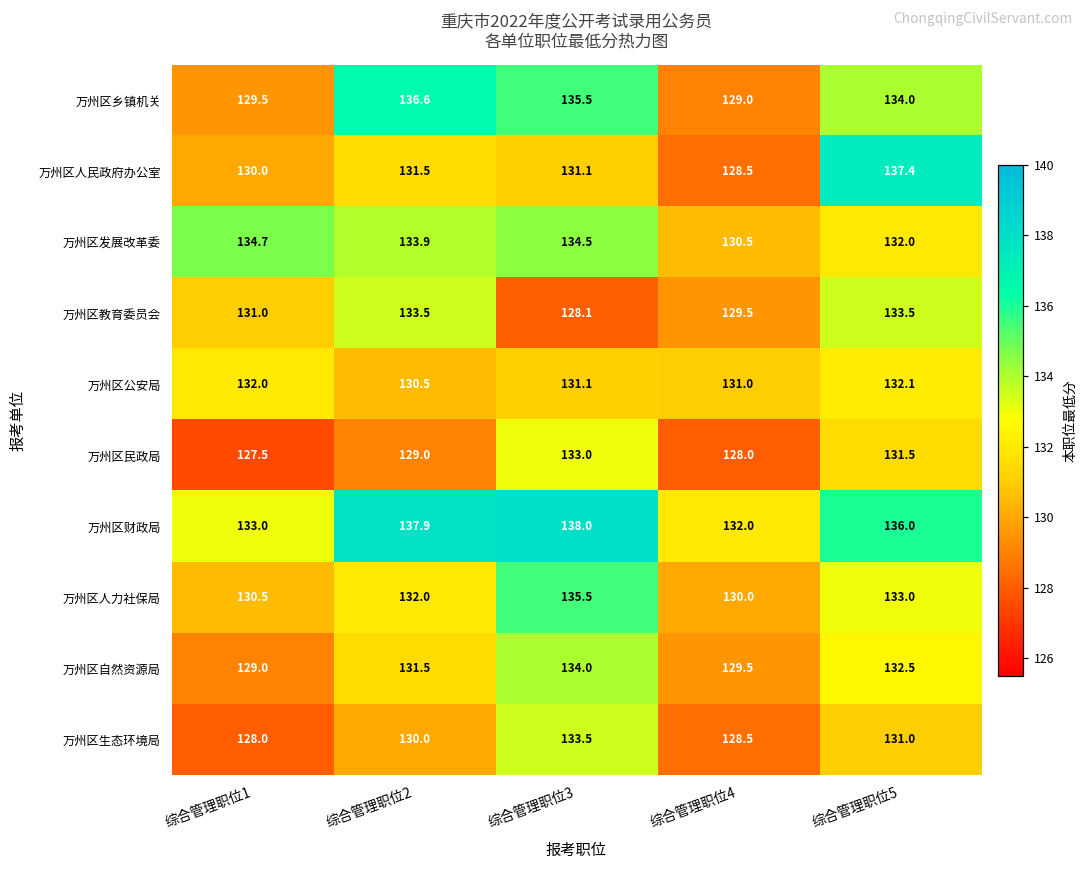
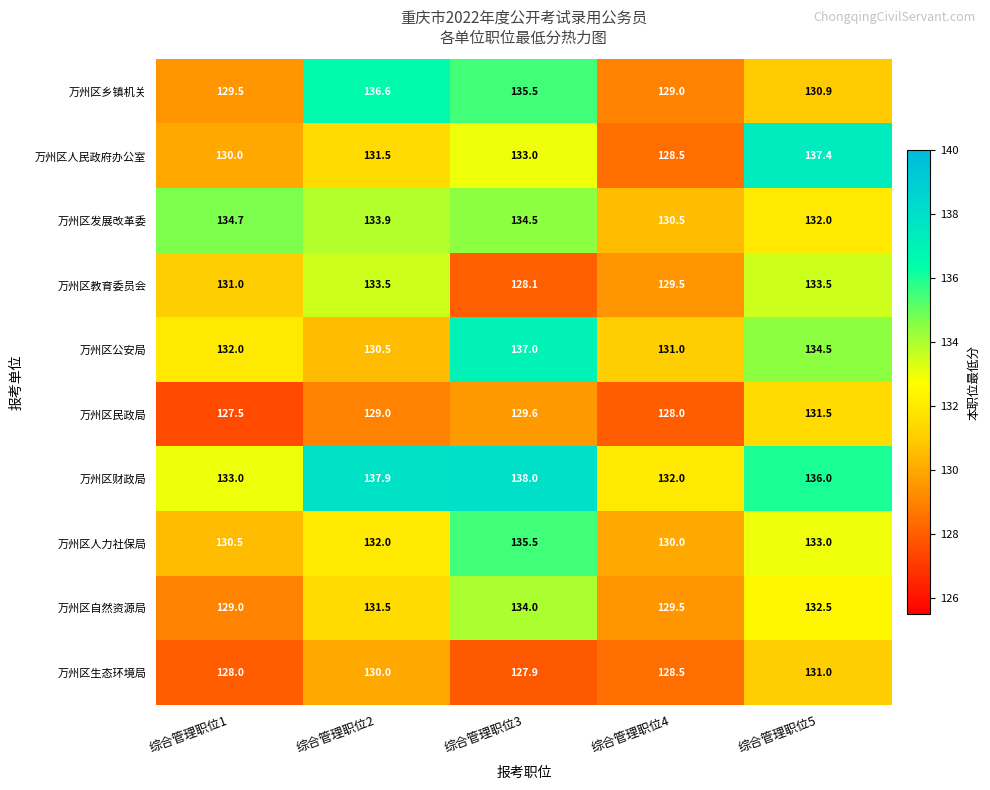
万州区乡镇机关, 综合管理职位5: 134.0 -> 130.9
万州区人民政府办公室, 综合管理职位3: 131.1 -> 133.0
万州区公安局, 综合管理职位3: 131.1 -> 137.0
万州区公安局, 综合管理职位5: 132.1 -> 134.5
万州区民政局, 综合管理职位3: 133.0 -> 129.6
万州区生态环境局, 综合管理职位3: 133.5 -> 127.9
